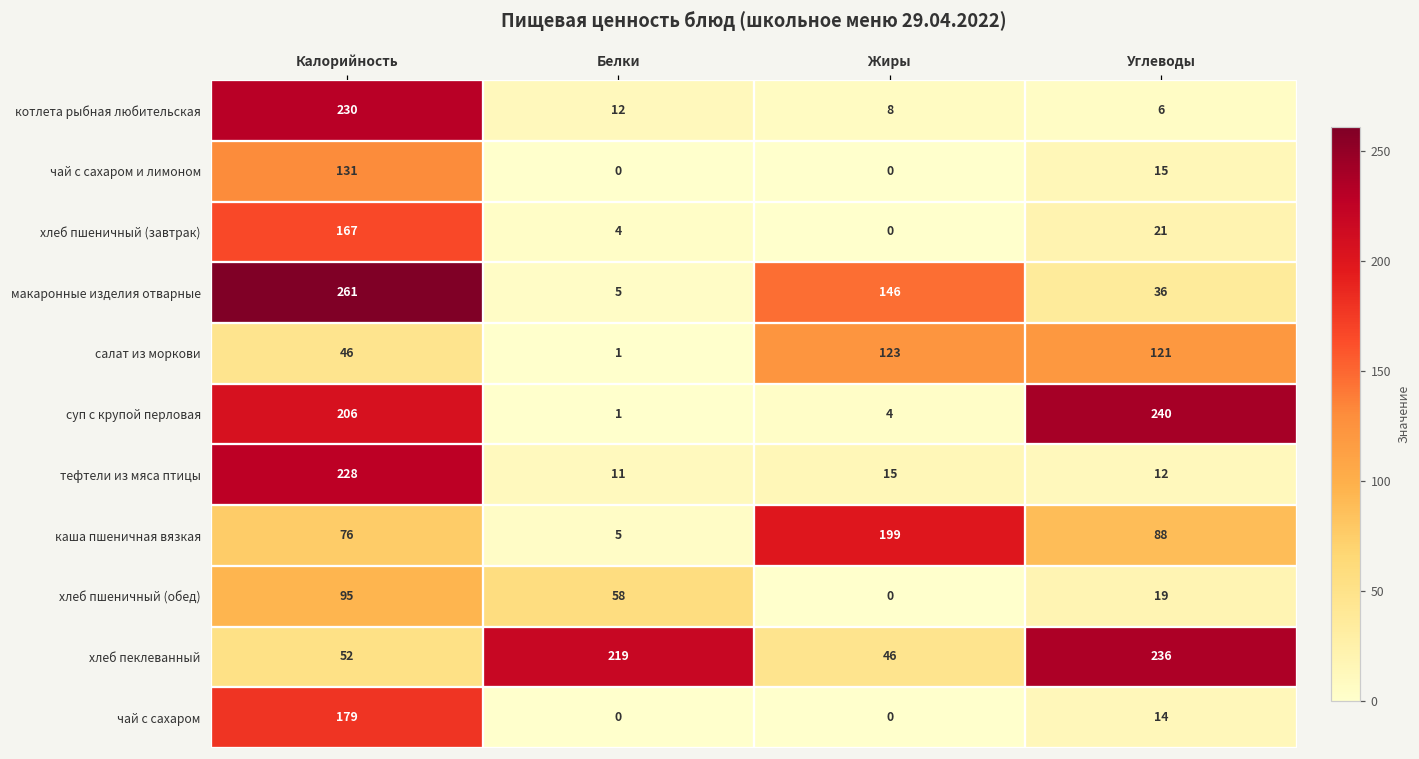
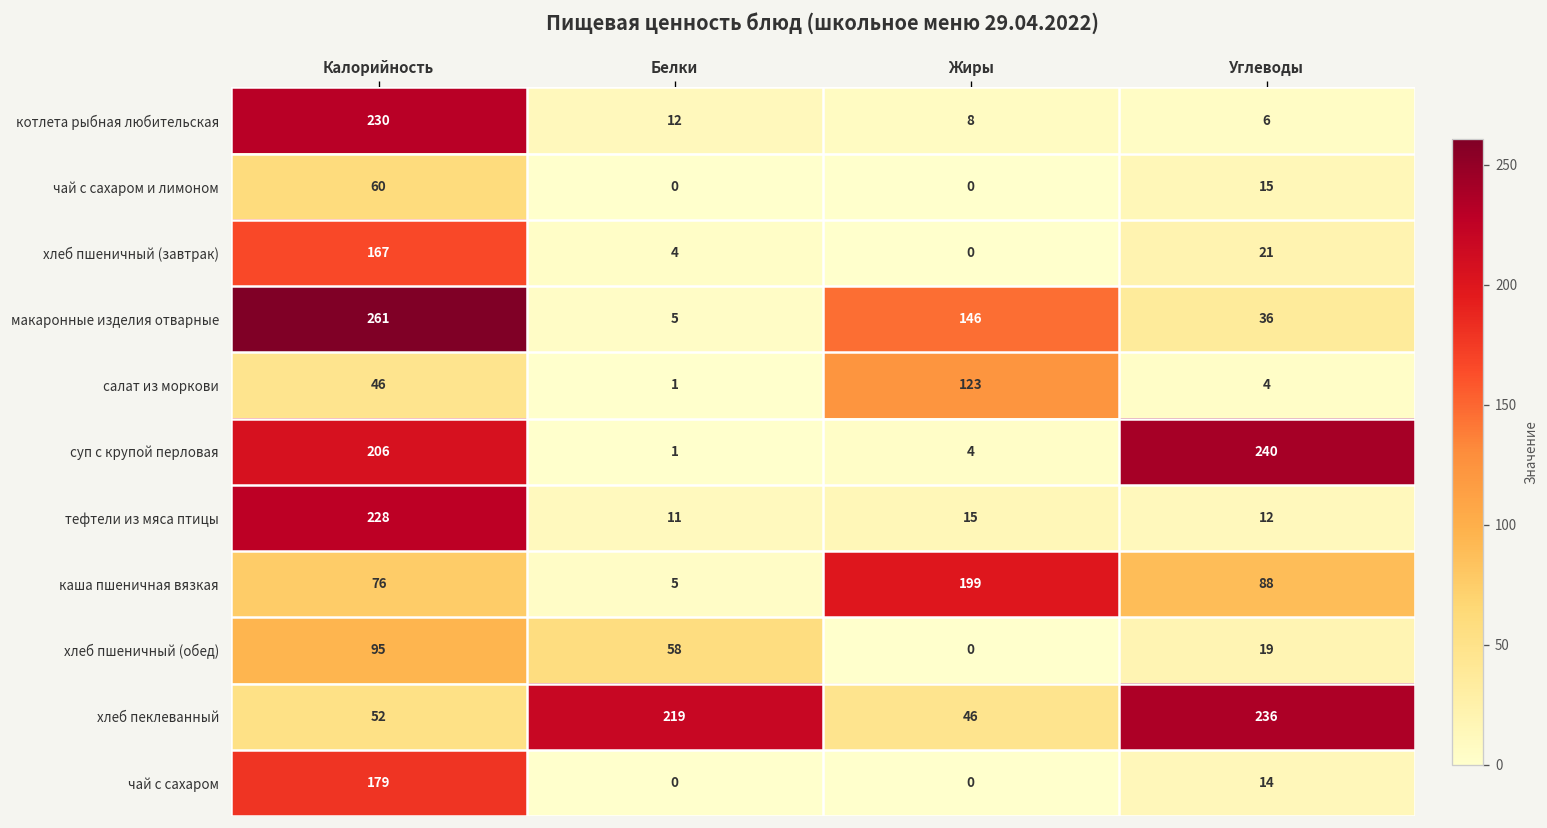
чай с сахаром и лимоном, Калорийность: 131 -> 60
салат из моркови, Углеводы: 121 -> 4
